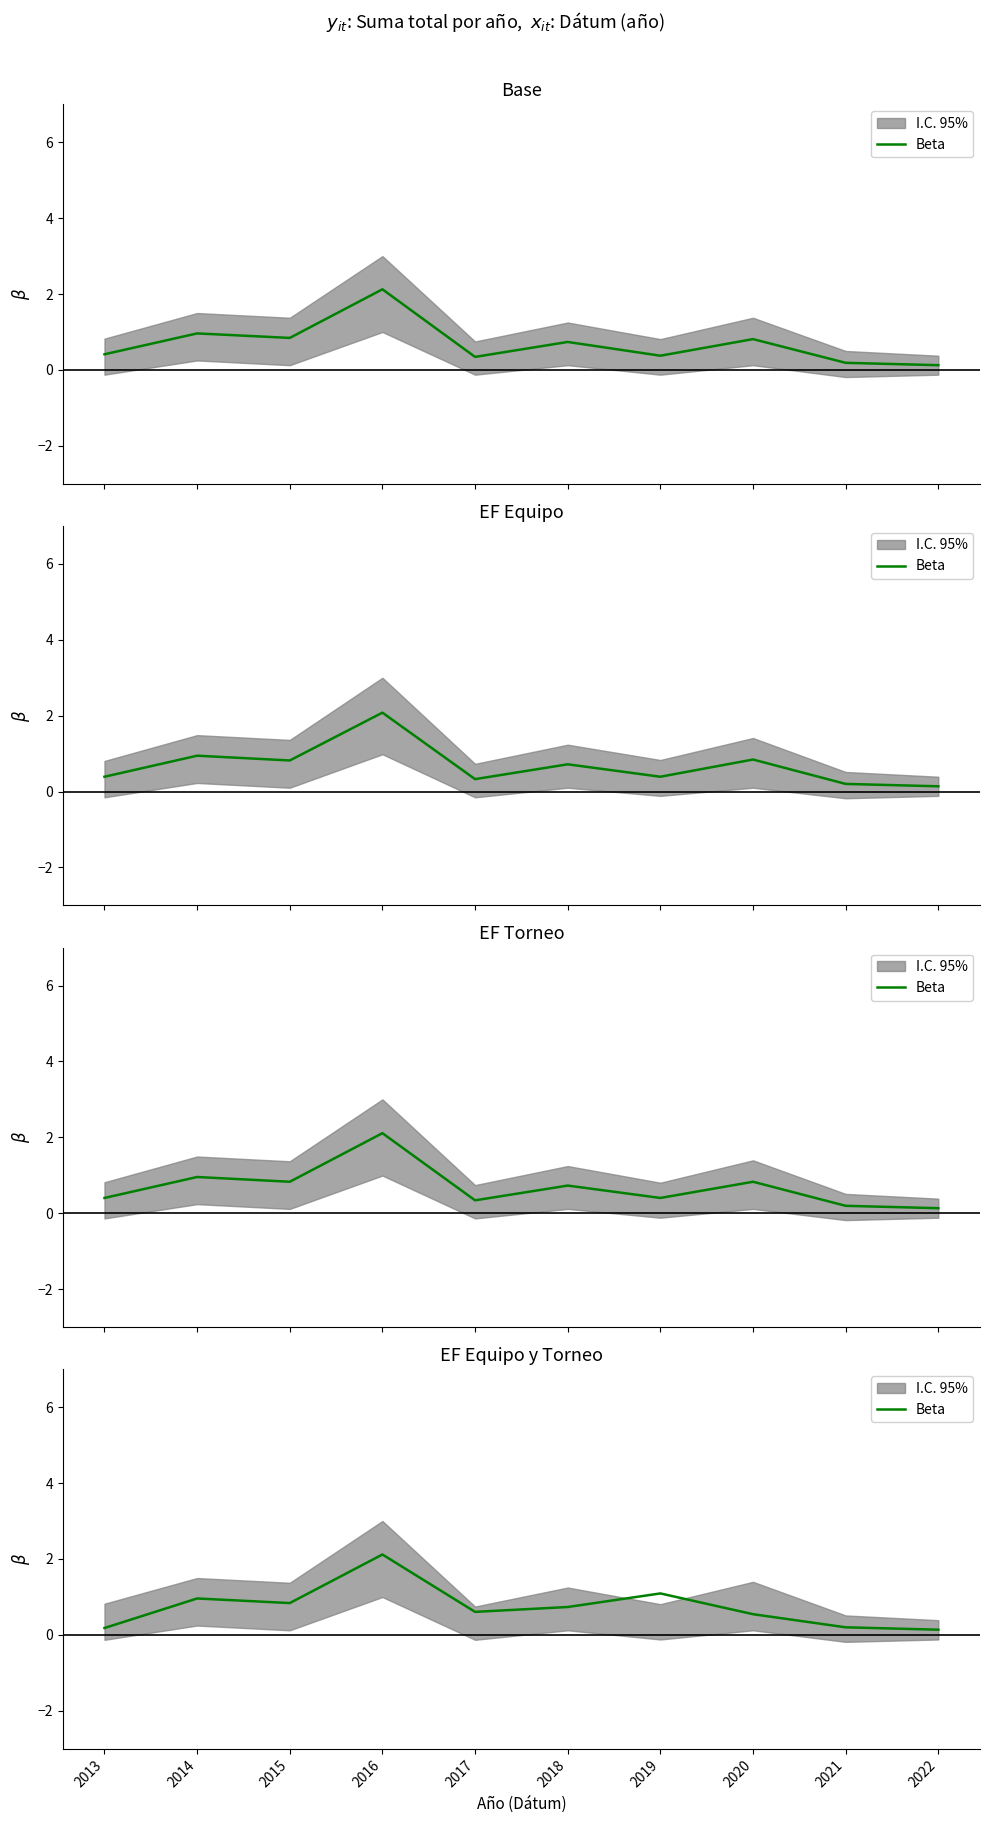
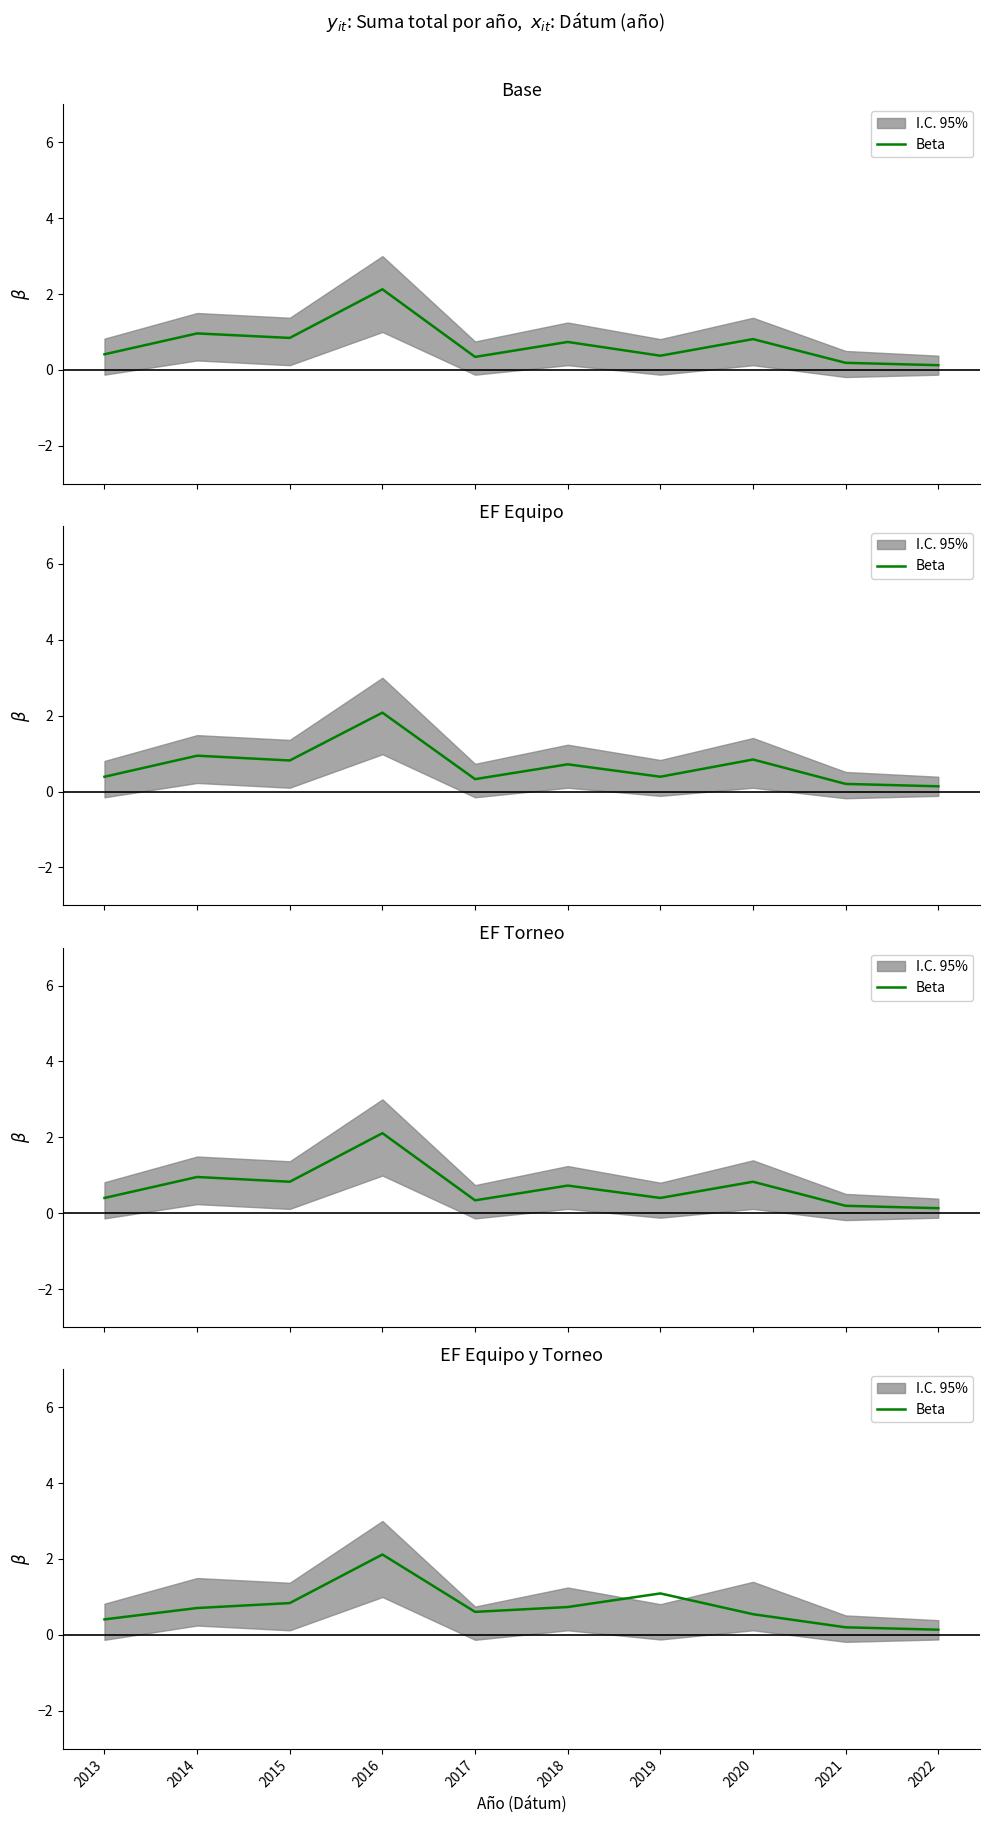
EF Equipo y Torneo, Beta, 2013: 0.2 -> 0.4
EF Equipo y Torneo, Beta, 2014: 1.0 -> 0.7
